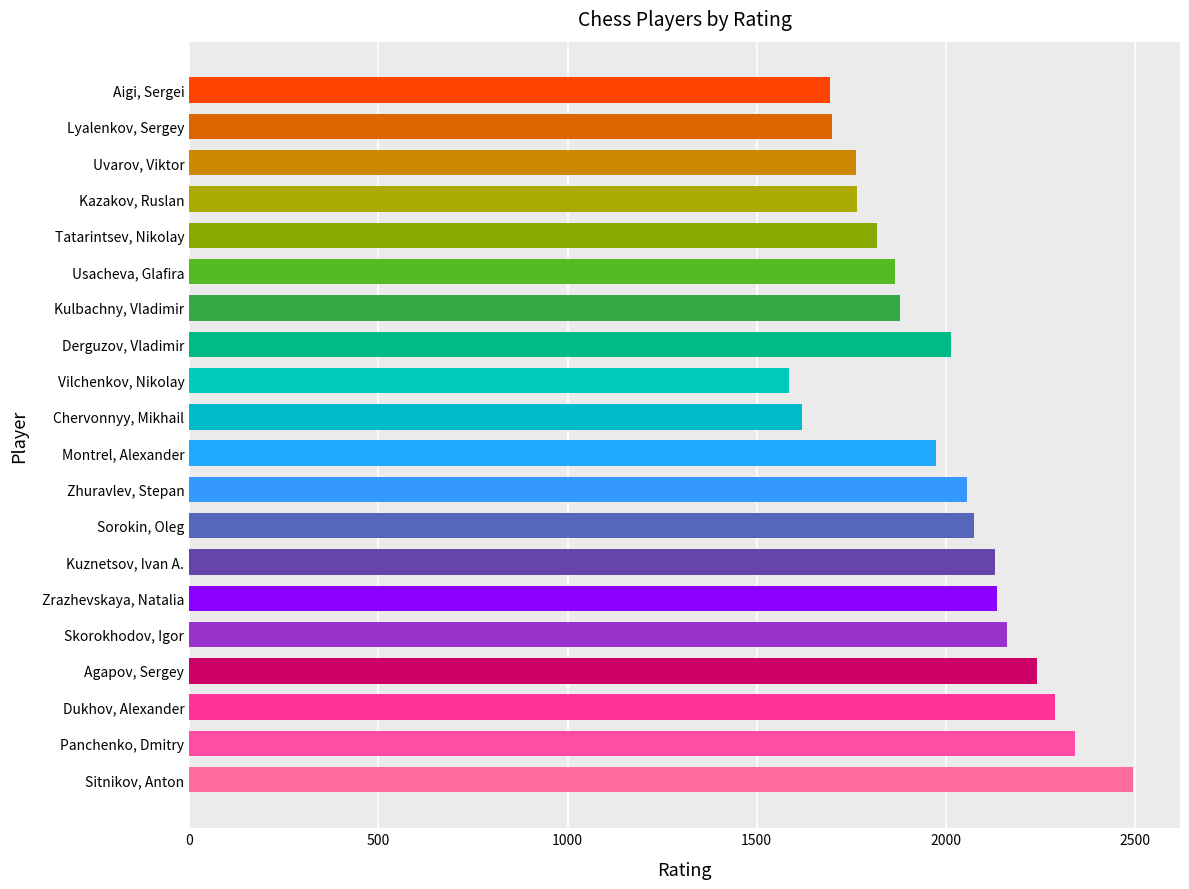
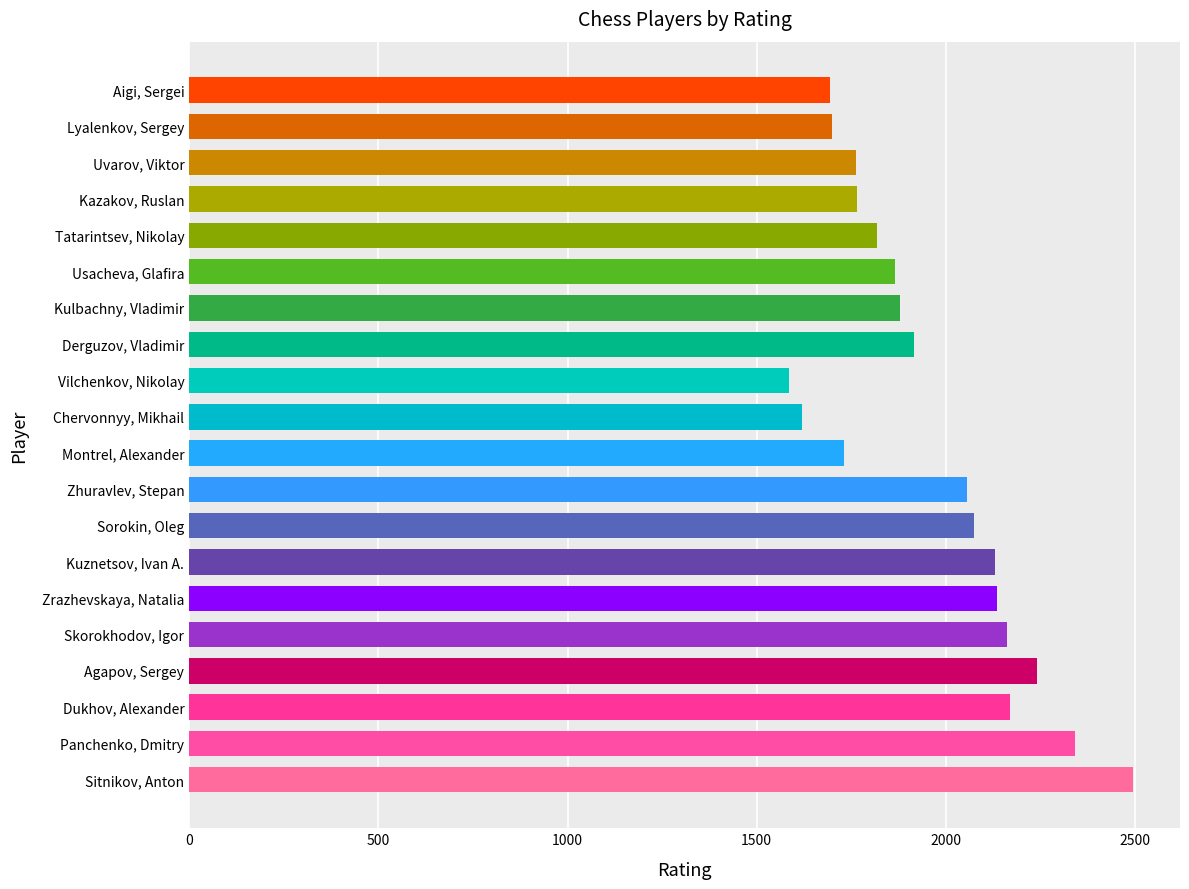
Derguzov, Vladimir: 2010 -> 1920
Montrel, Alexander: 1970 -> 1730
Dukhov, Alexander: 2290 -> 2170
